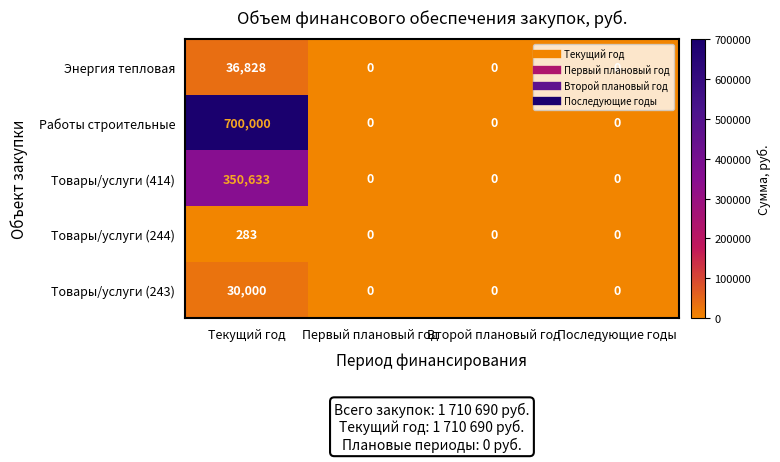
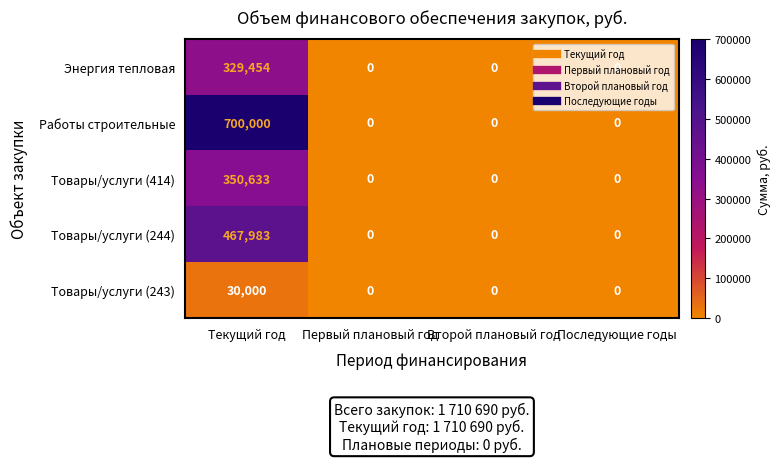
Энергия тепловая, Текущий год: 36,828 -> 329,454
Товары/услуги (244), Текущий год: 283 -> 467,983
